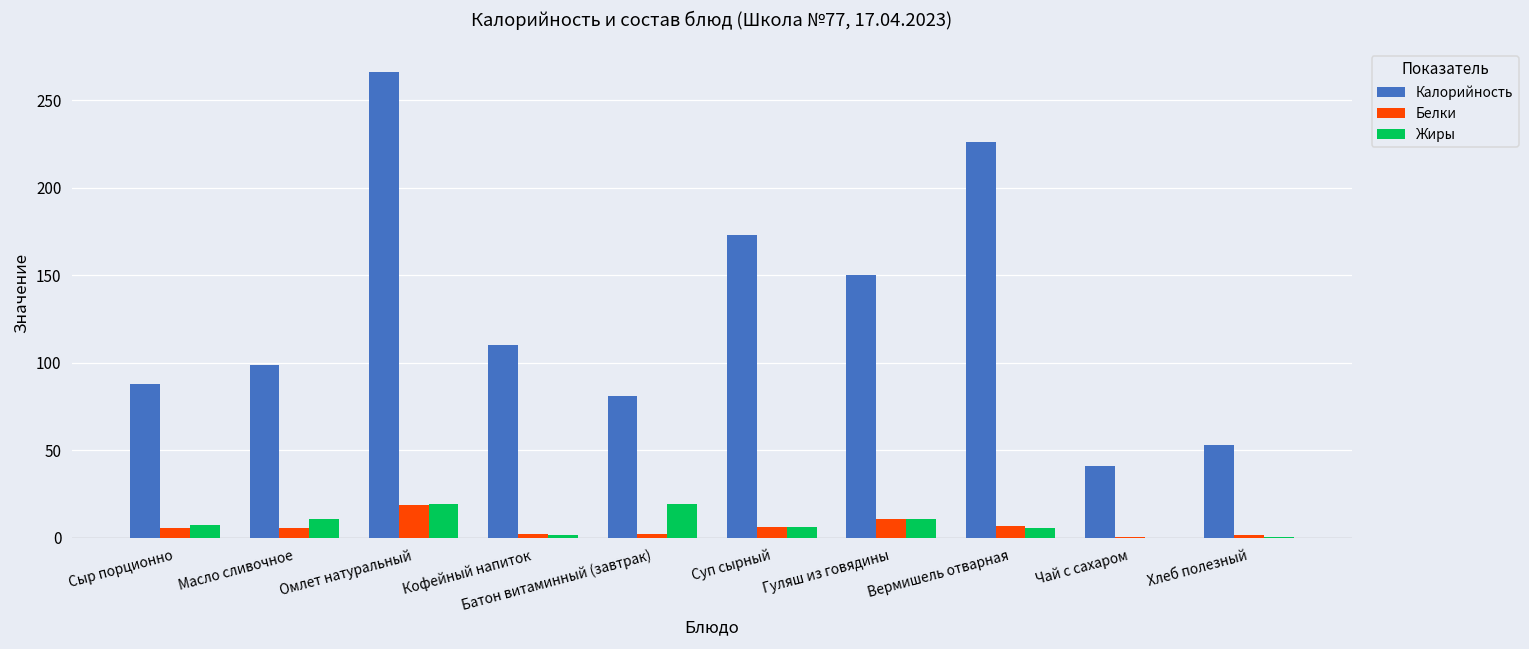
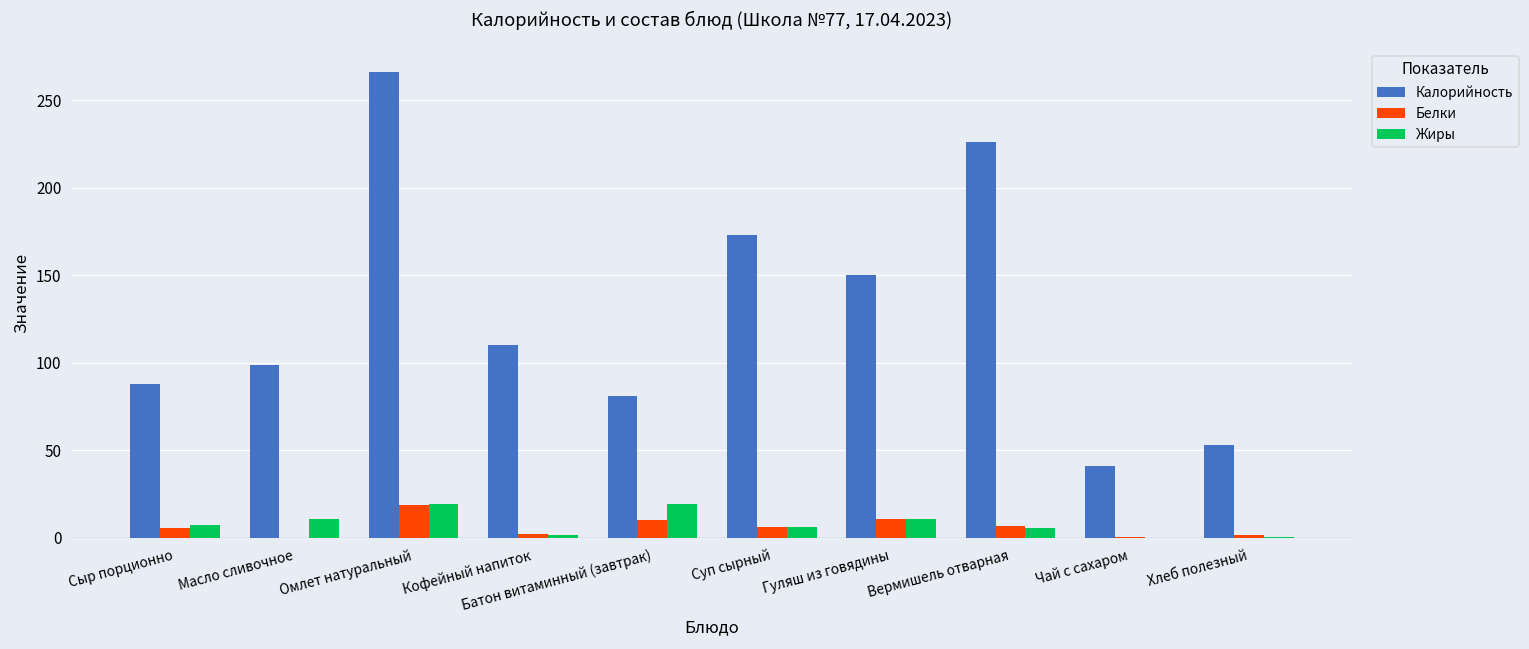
Белки, Масло сливочное: 6 -> 0
Белки, Батон витаминный (завтрак): 2 -> 10
